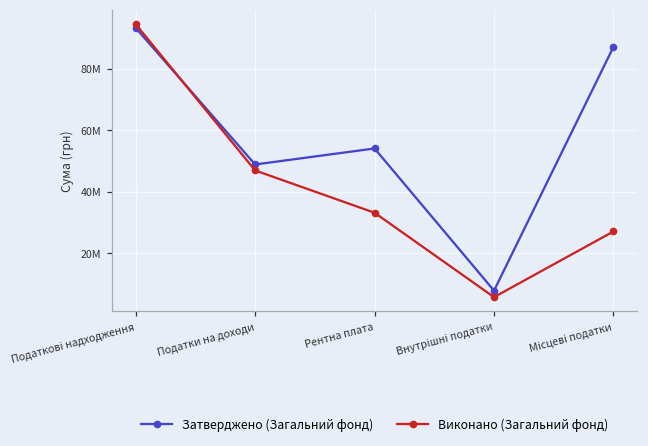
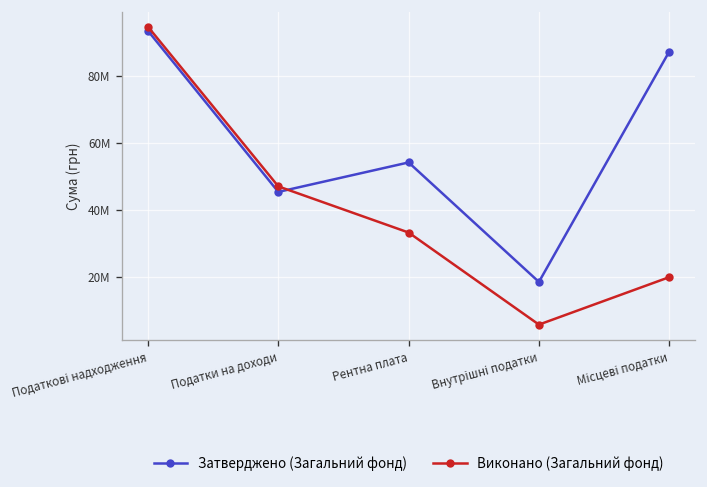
Затверджено (Загальний фонд), Податки на доходи: 49000000 -> 45000000
Затверджено (Загальний фонд), Внутрішні податки: 8000000 -> 18000000
Виконано (Загальний фонд), Місцеві податки: 27000000 -> 20000000
